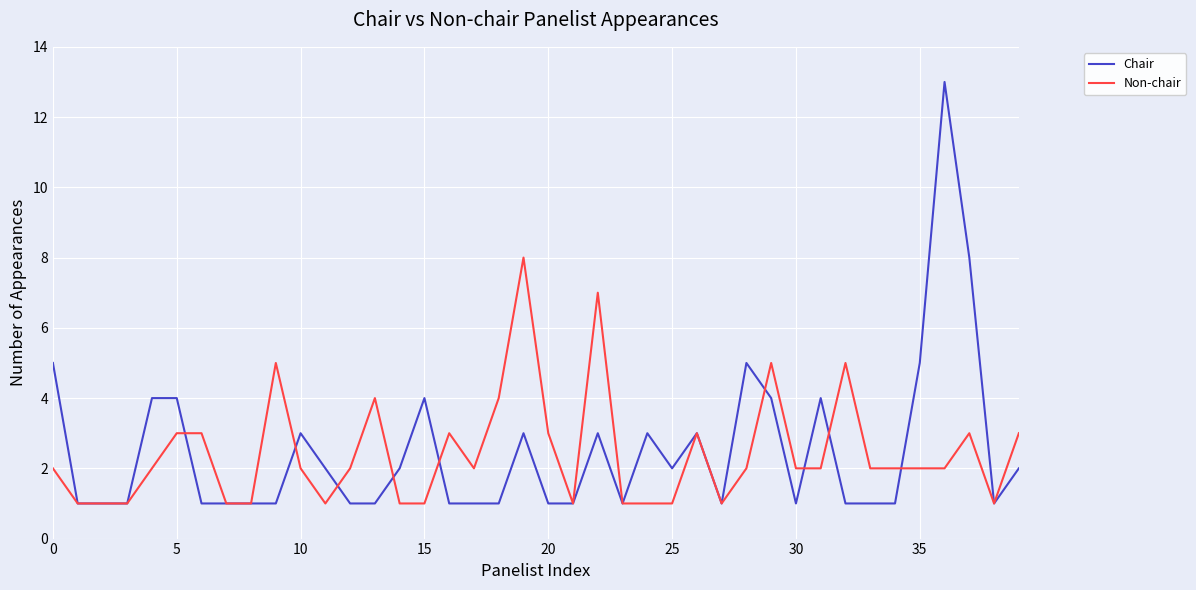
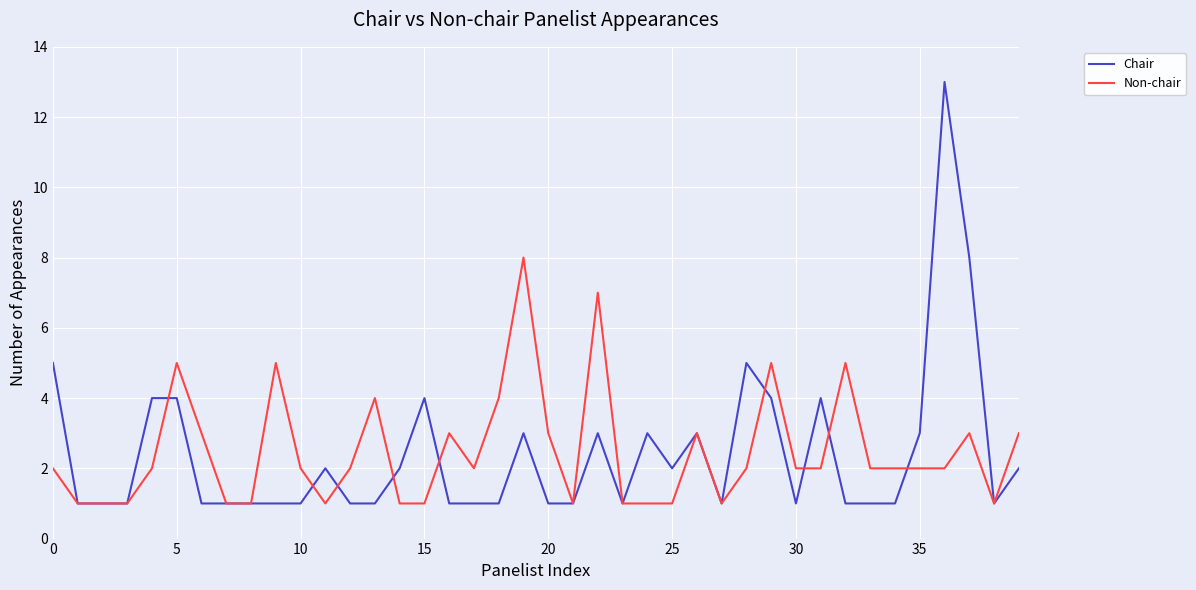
Non-chair, 5: 3 -> 5
Chair, 10: 3 -> 1
Chair, 35: 5 -> 3
